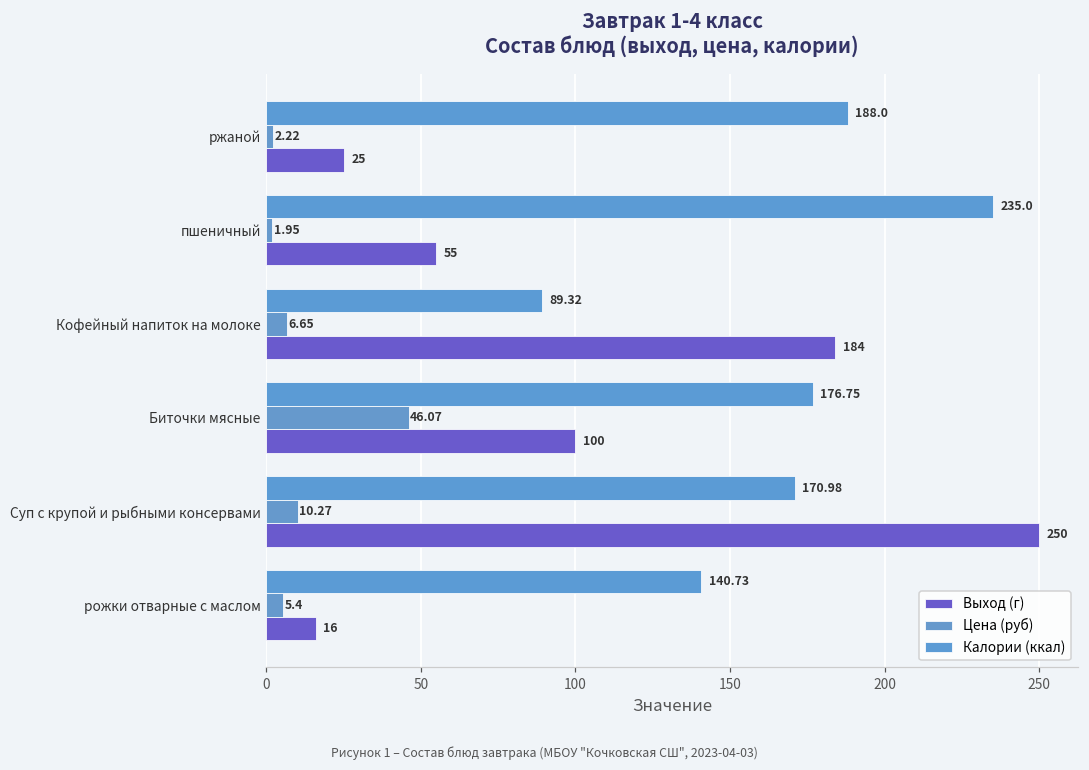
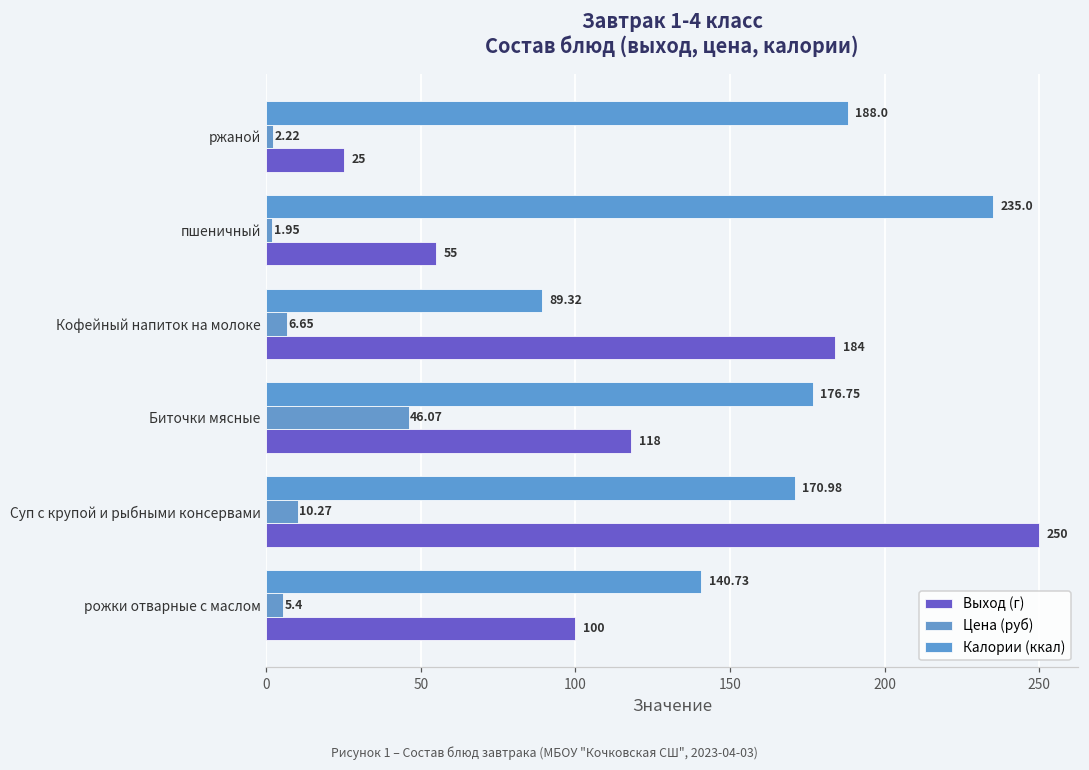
Выход (г), Биточки мясные: 100 -> 118
Выход (г), рожки отварные с маслом: 16 -> 100
